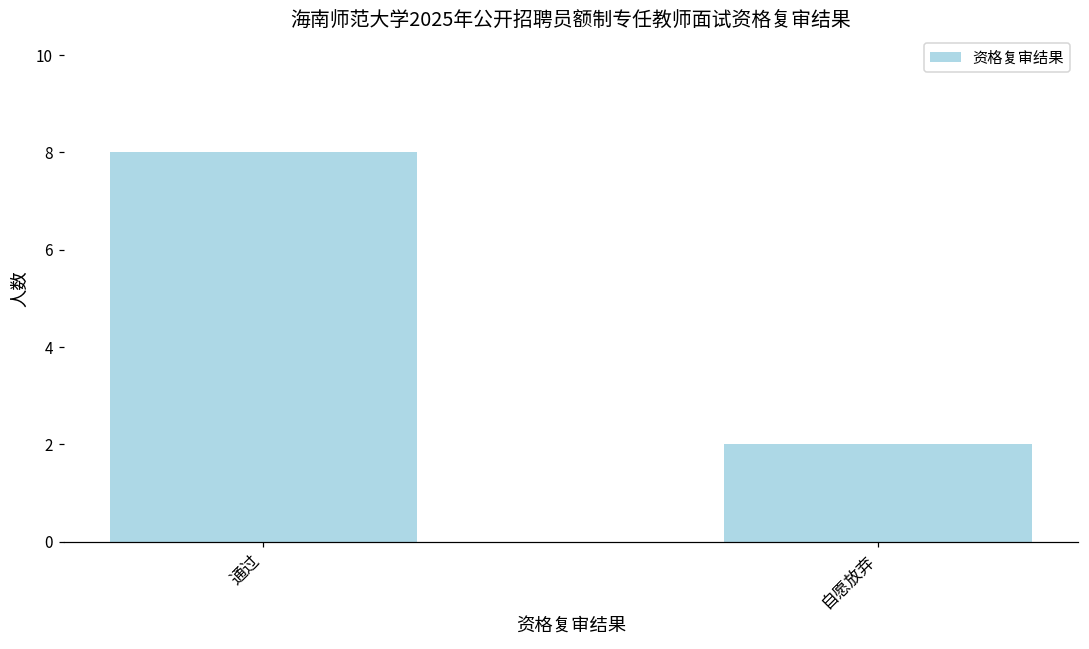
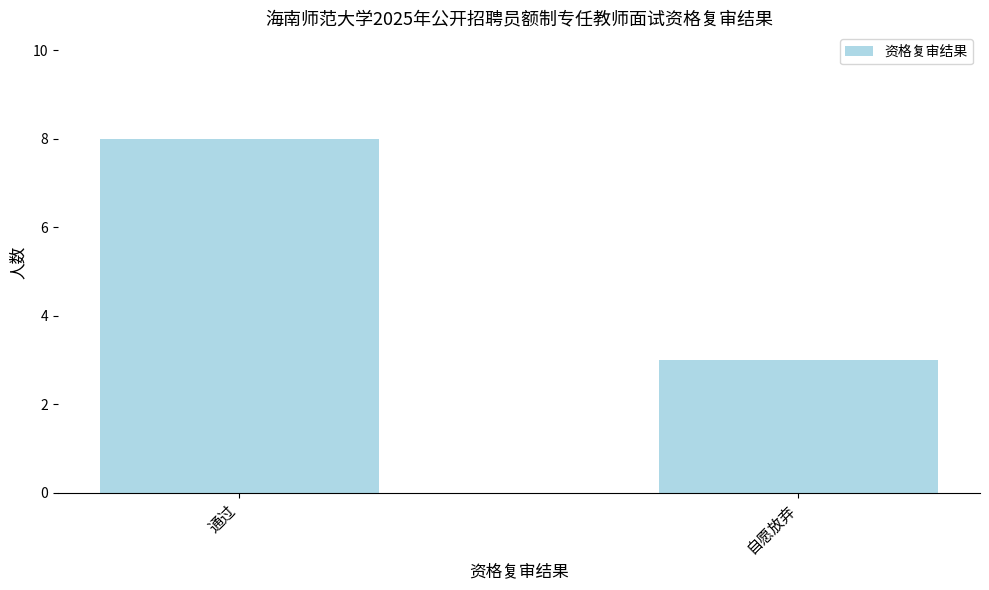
自愿放弃: 2 -> 3
